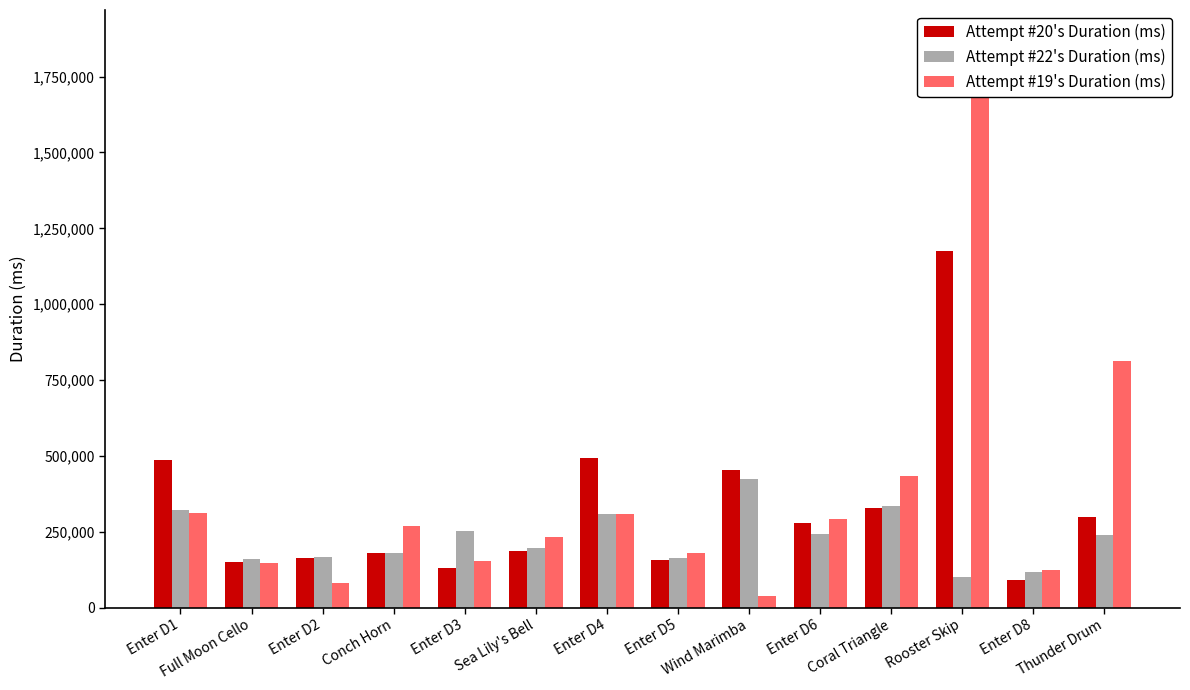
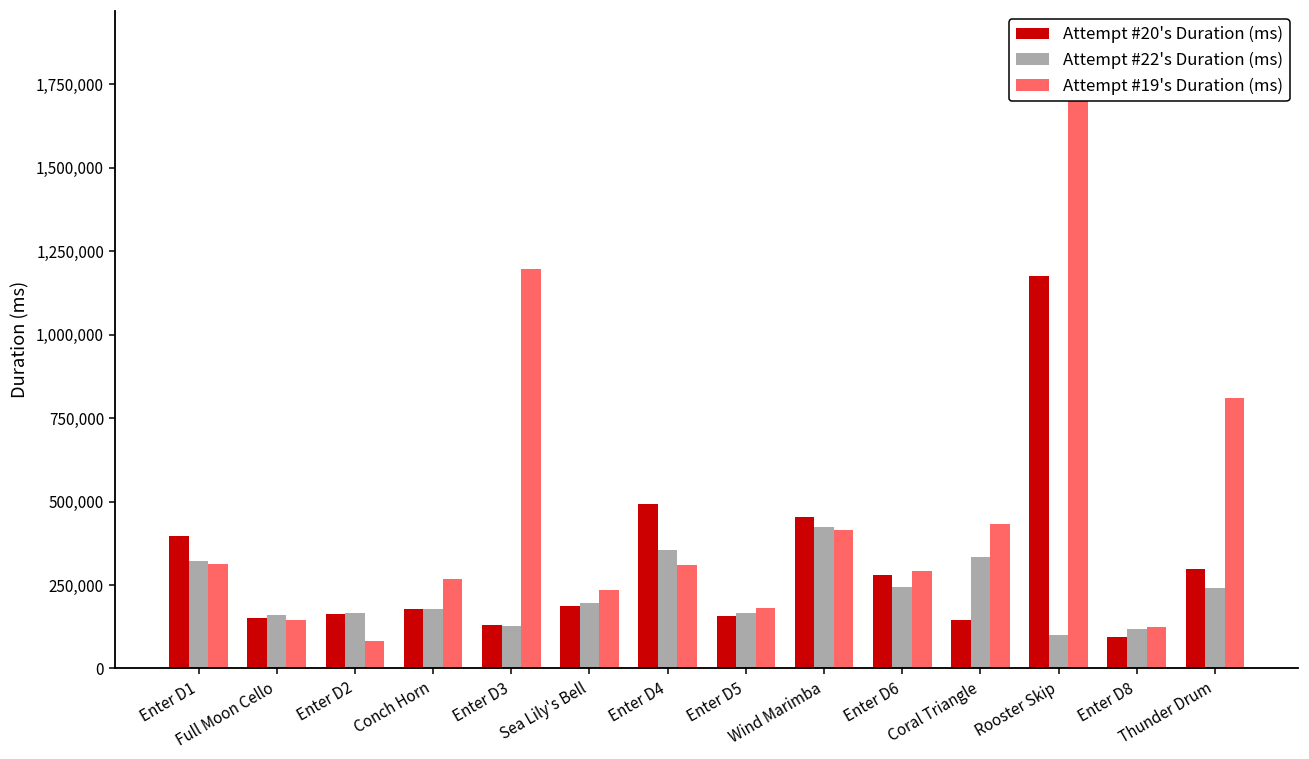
Attempt #20's Duration (ms), Enter D1: 490,000 -> 400,000
Attempt #22's Duration (ms), Enter D3: 250,000 -> 130,000
Attempt #19's Duration (ms), Enter D3: 150,000 -> 1,200,000
Attempt #22's Duration (ms), Enter D4: 310,000 -> 350,000
Attempt #19's Duration (ms), Wind Marimba: 40,000 -> 410,000
Attempt #20's Duration (ms), Coral Triangle: 330,000 -> 140,000
